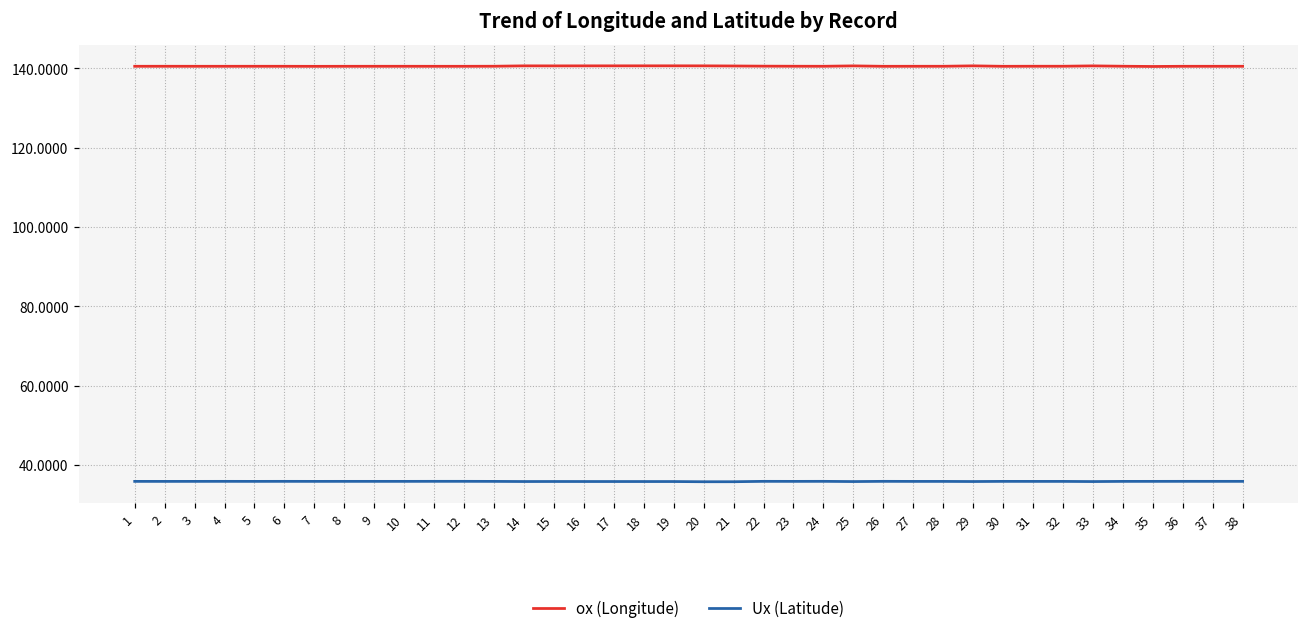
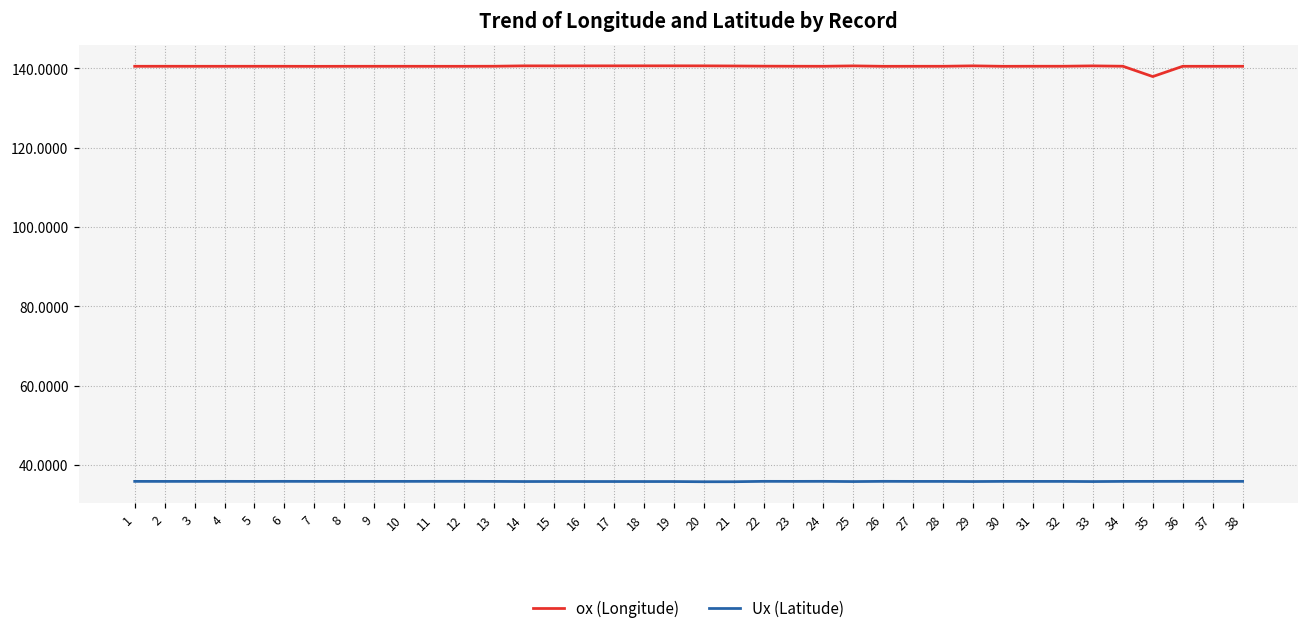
ox (Longitude), 35: 140 -> 138
